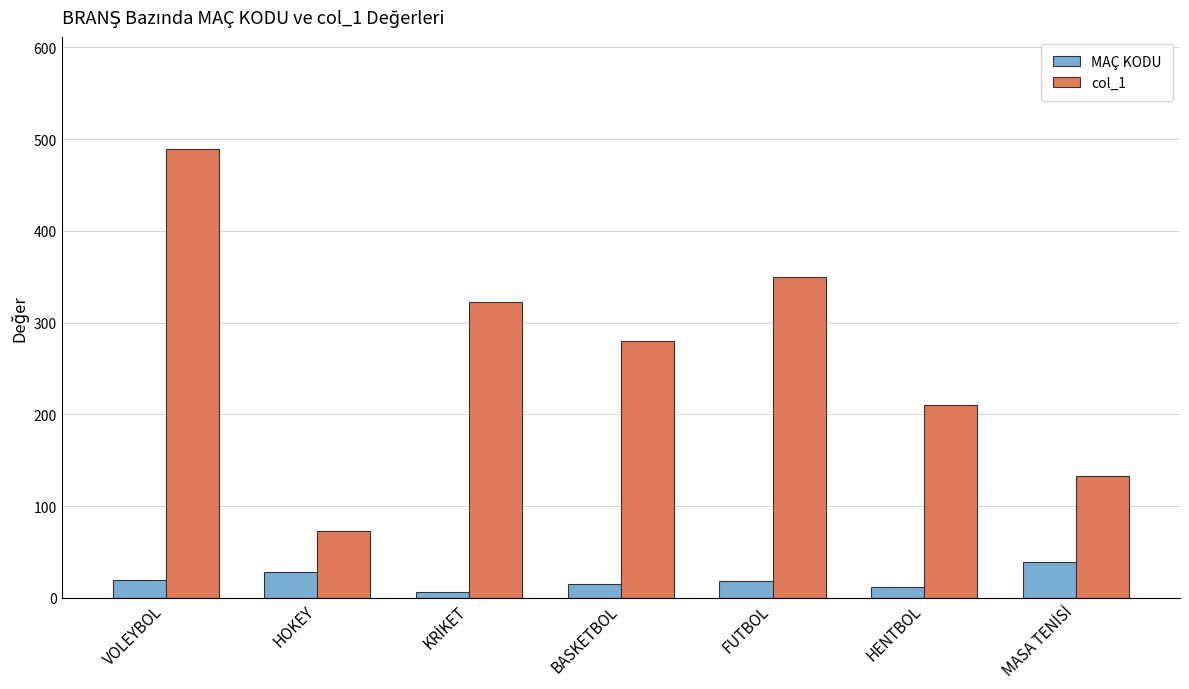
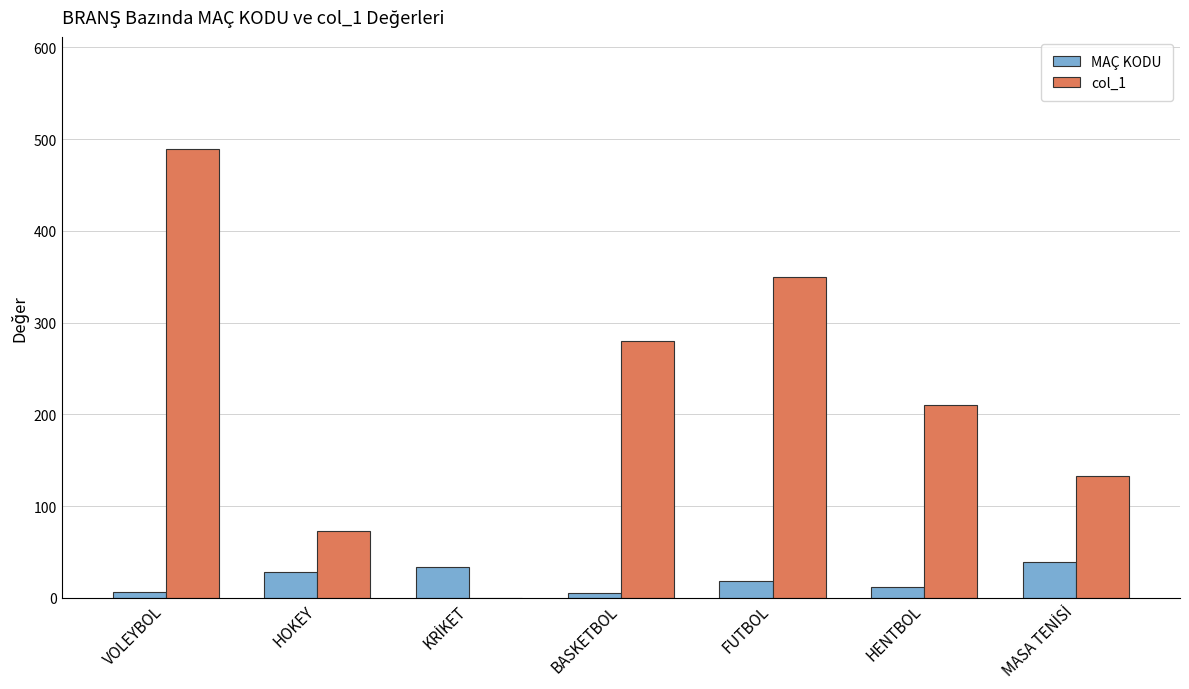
MAÇ KODU, VOLEYBOL: 20 -> 10
MAÇ KODU, KRİKET: 10 -> 30
col_1, KRİKET: 320 -> 0
MAÇ KODU, BASKETBOL: 20 -> 10
